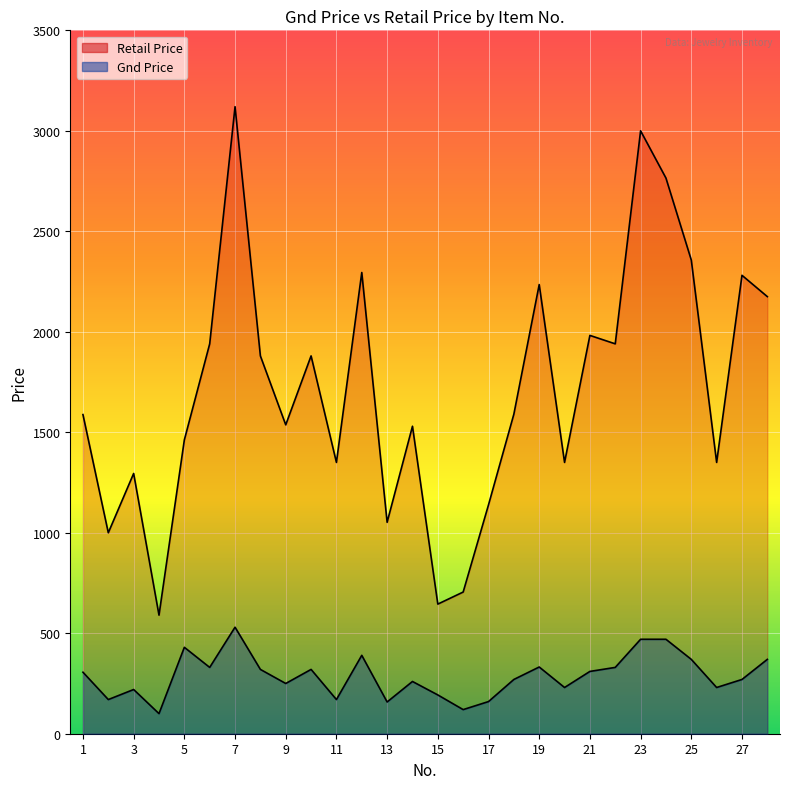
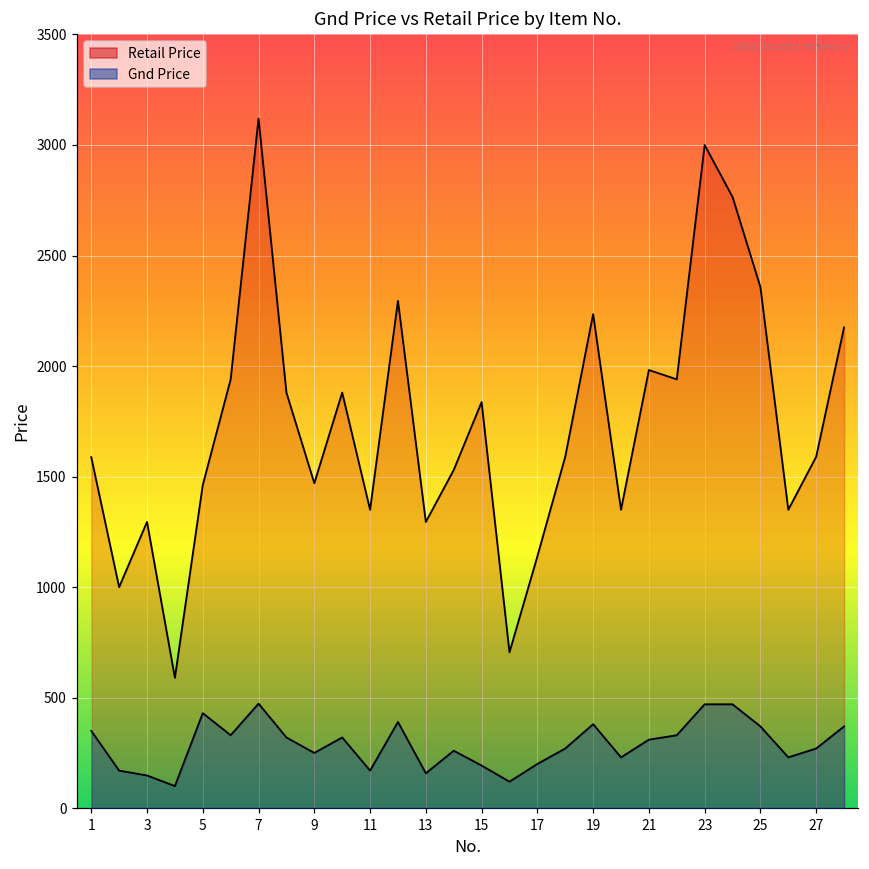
Gnd Price, 1: 310 -> 350
Gnd Price, 3: 220 -> 150
Gnd Price, 7: 530 -> 470
Retail Price, 9: 1540 -> 1470
Retail Price, 13: 1050 -> 1300
Retail Price, 15: 650 -> 1840
Gnd Price, 17: 160 -> 200
Gnd Price, 19: 330 -> 380
Retail Price, 27: 2280 -> 1590
